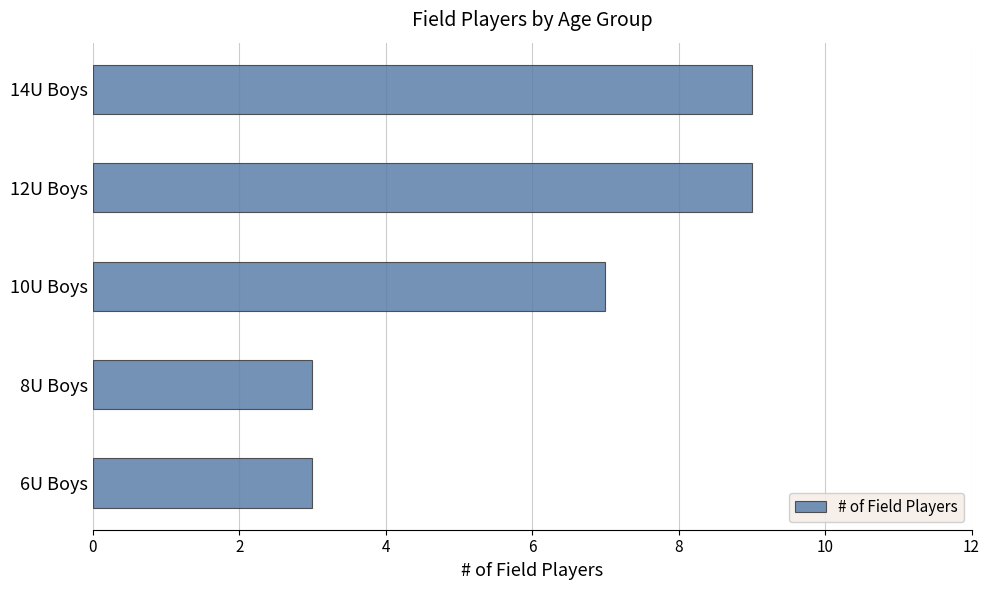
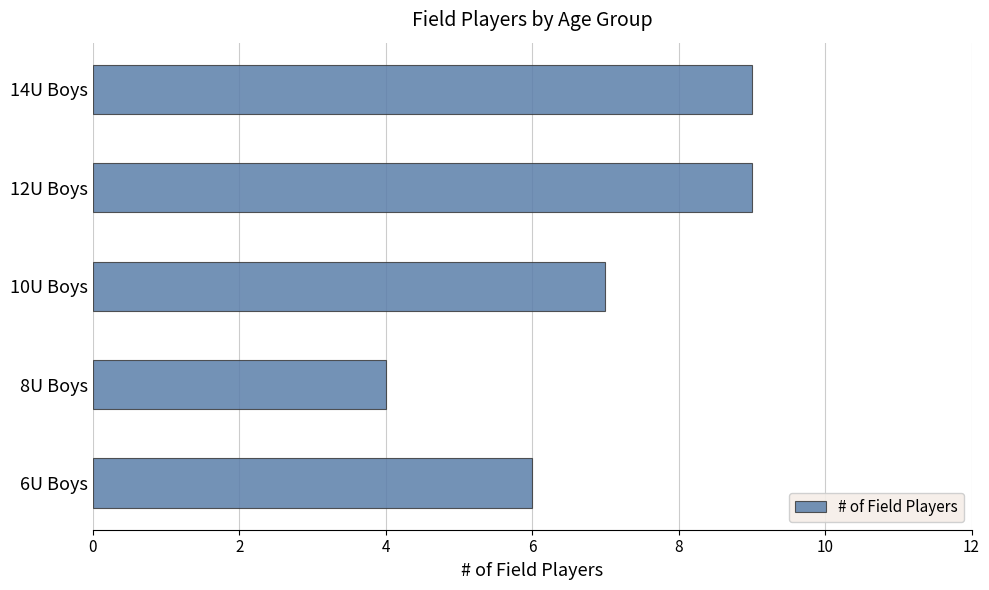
8U Boys: 3 -> 4
6U Boys: 3 -> 6
